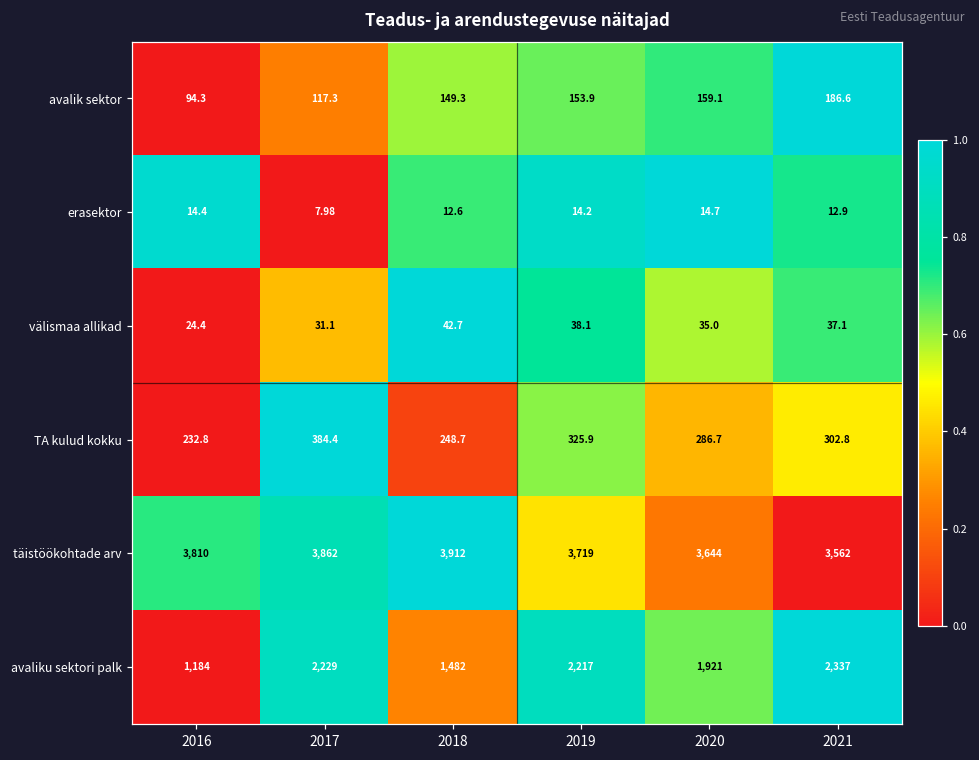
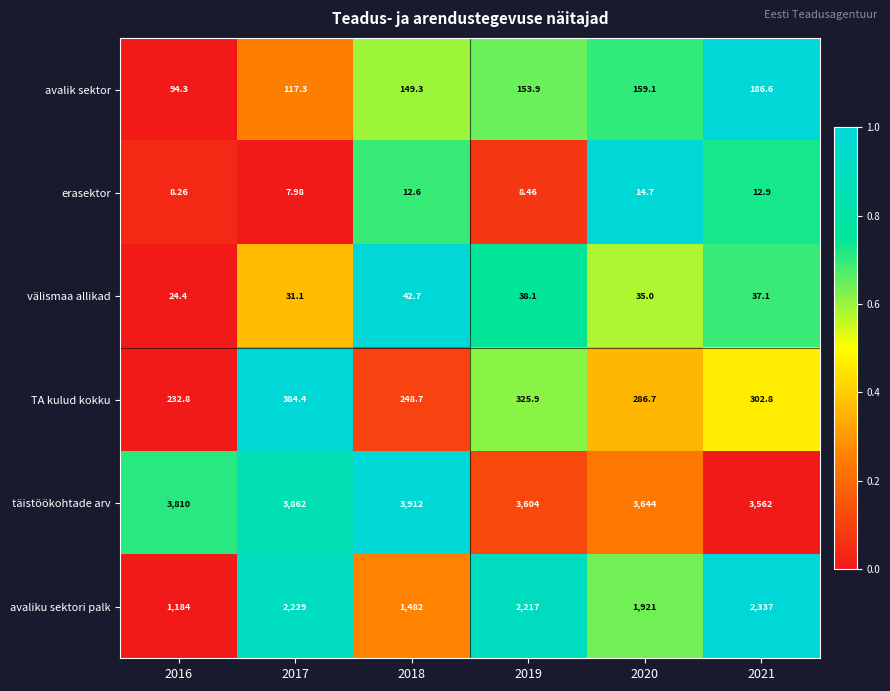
erasektor, 2016: 14.4 -> 8.26
erasektor, 2019: 14.2 -> 8.46
täistöökohtade arv, 2019: 3,719 -> 3,604
